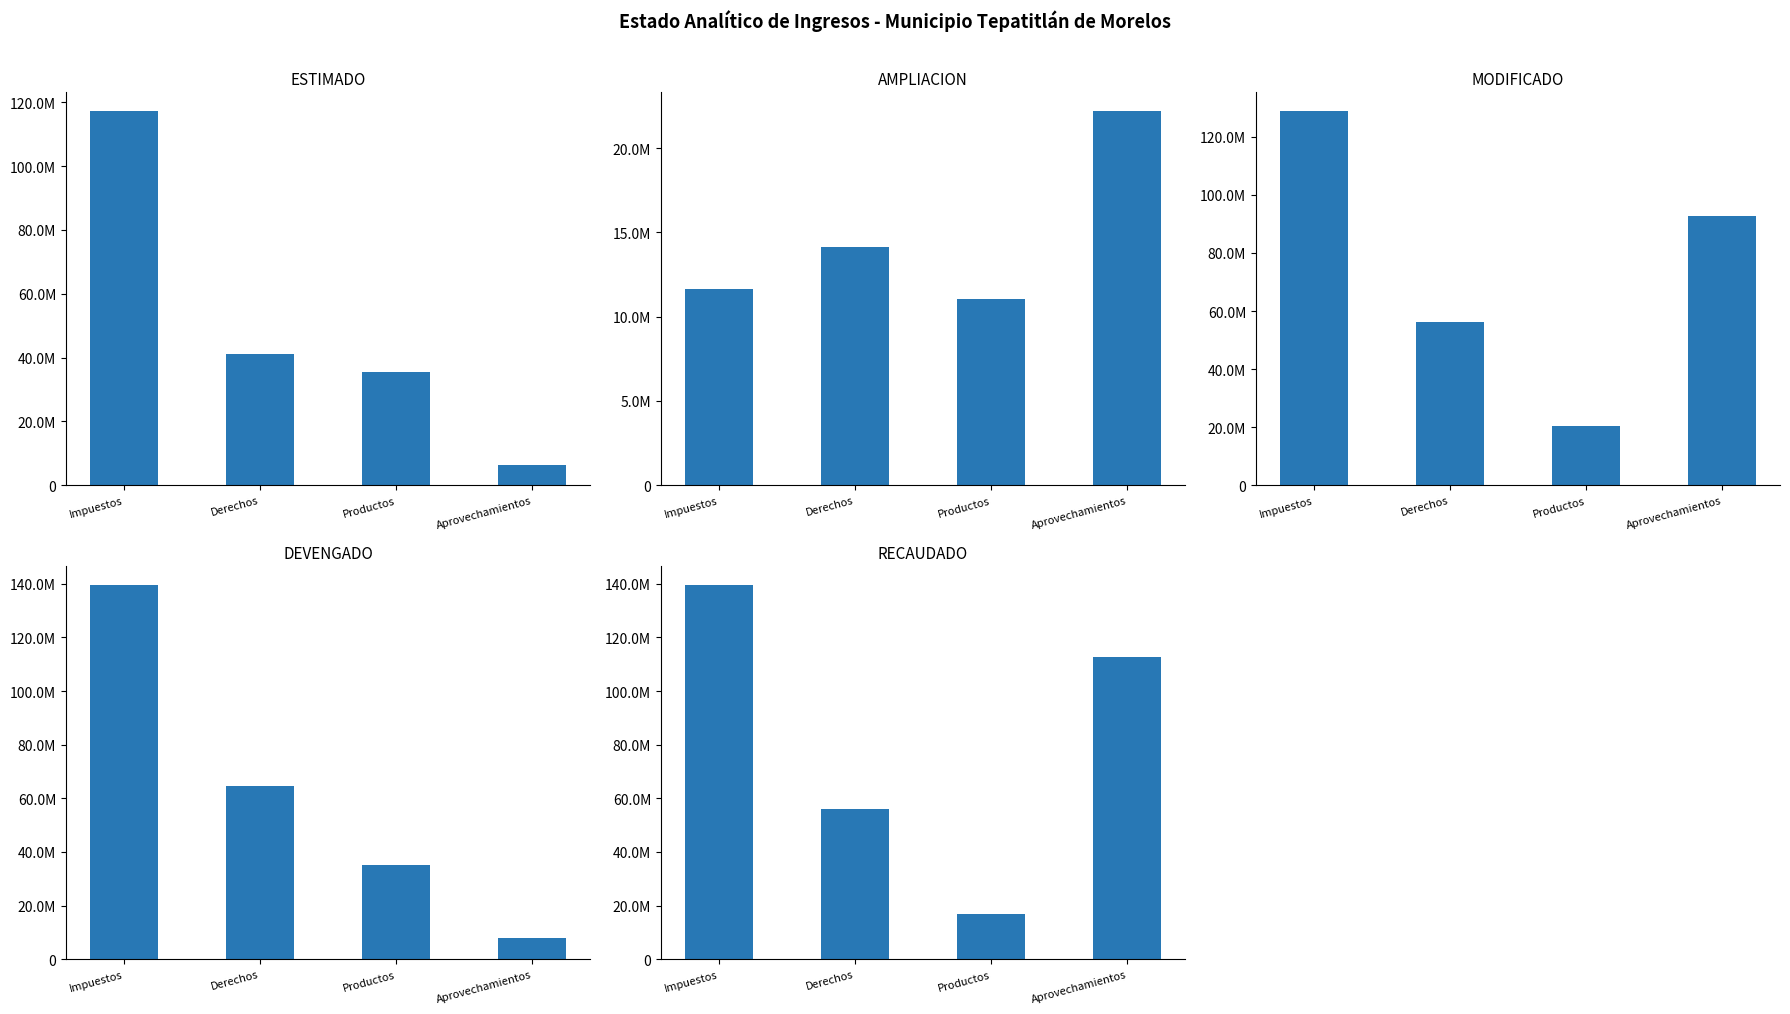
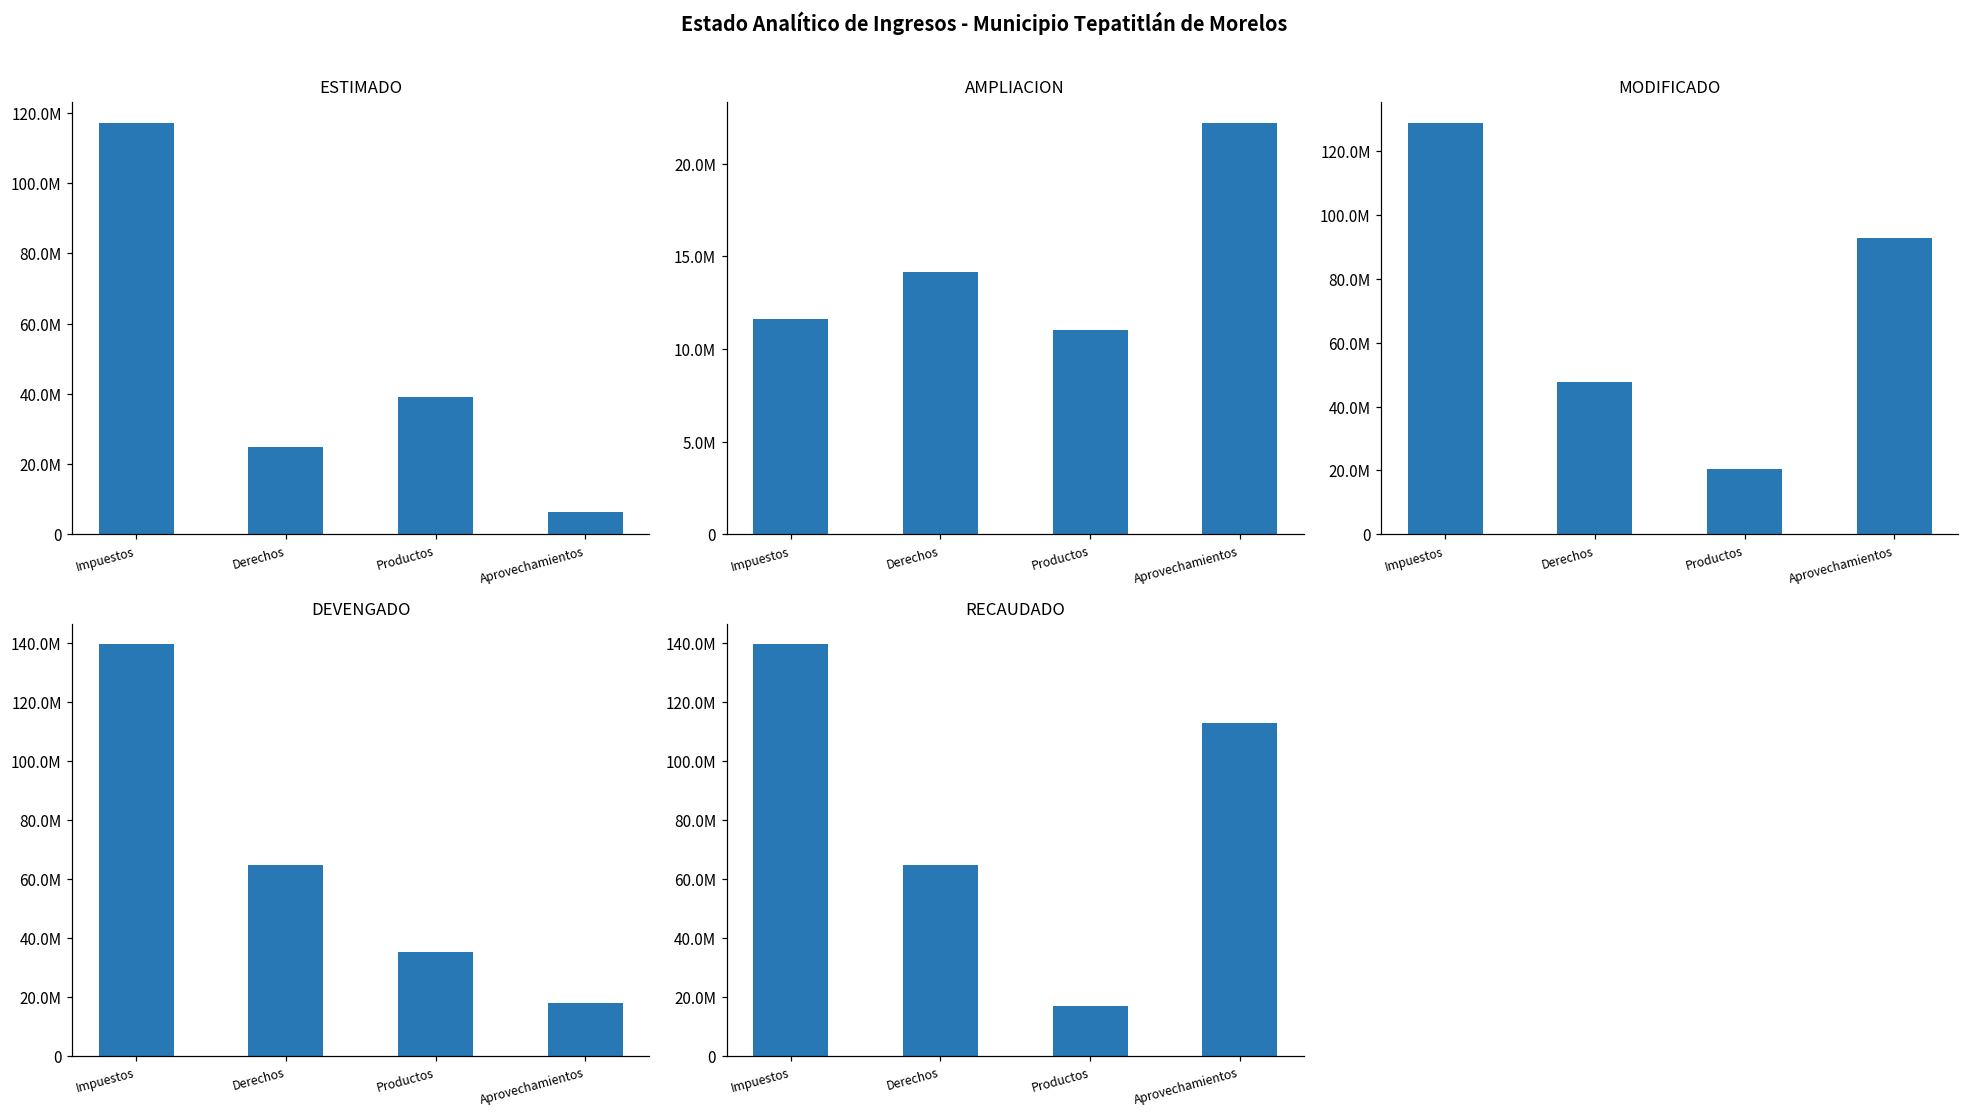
ESTIMADO, Derechos: 41000000 -> 25000000
ESTIMADO, Productos: 36000000 -> 39000000
MODIFICADO, Derechos: 56000000 -> 48000000
DEVENGADO, Aprovechamientos: 8000000 -> 18000000
RECAUDADO, Derechos: 56000000 -> 65000000
